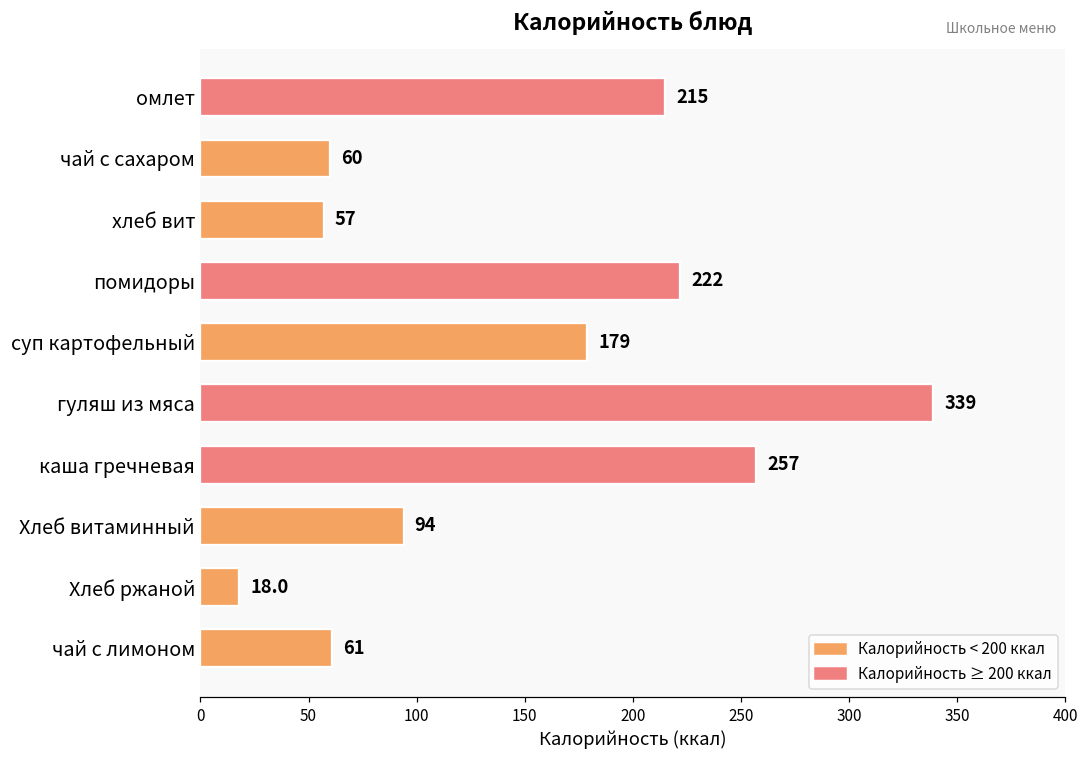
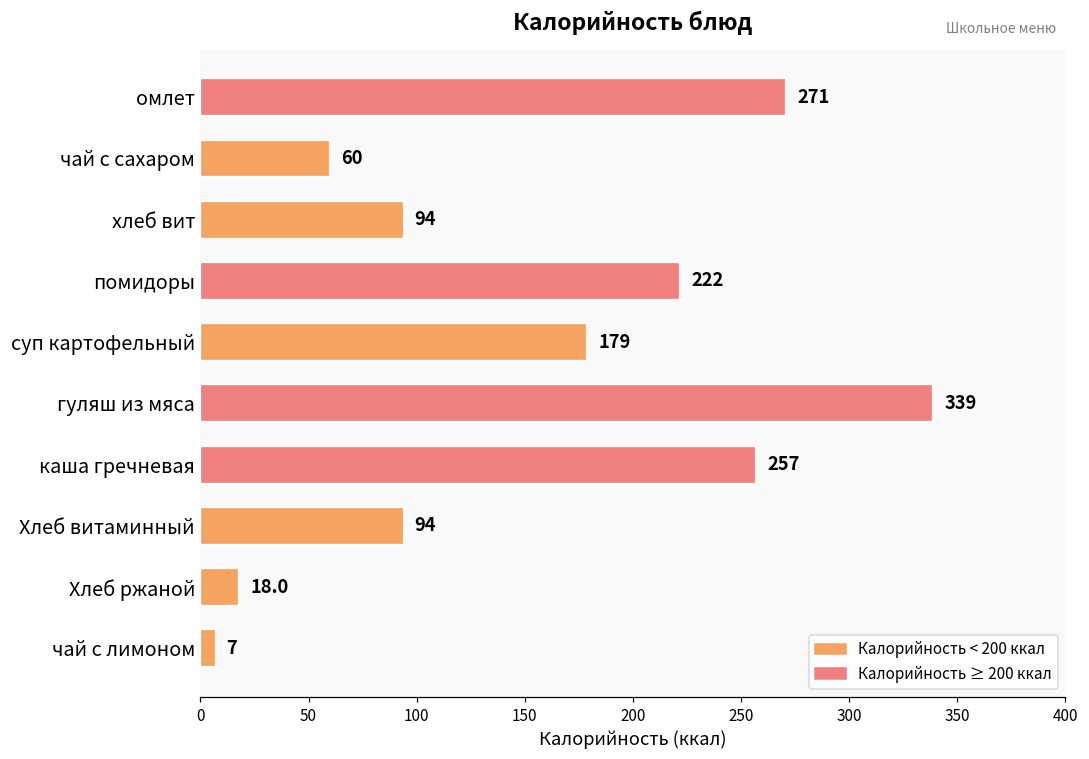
омлет: 215 -> 271
хлеб вит: 57 -> 94
чай с лимоном: 61 -> 7
